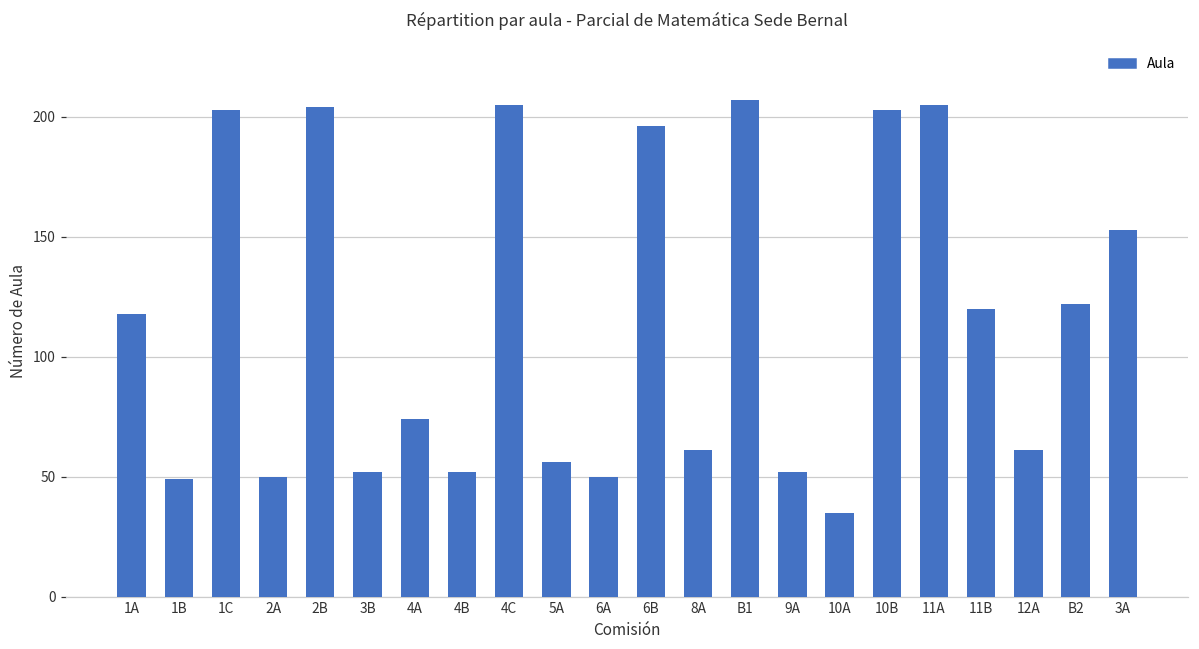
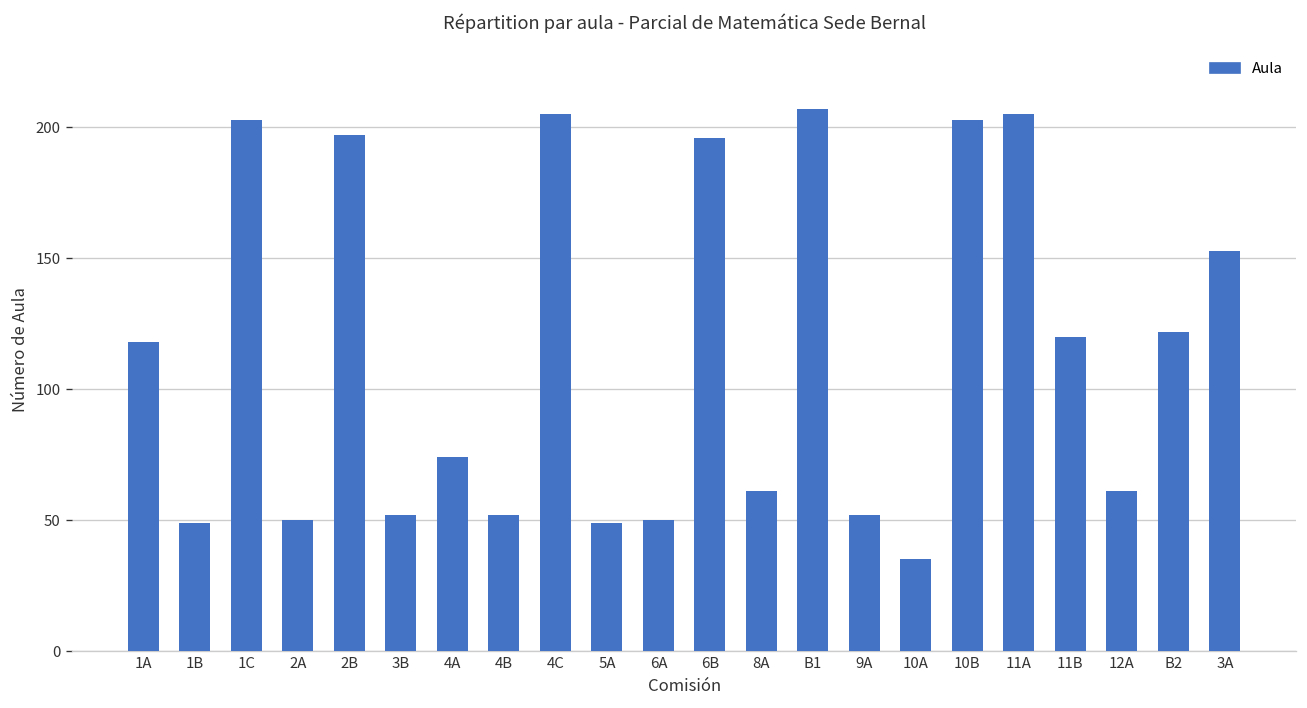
2B: 204 -> 197
5A: 56 -> 49
